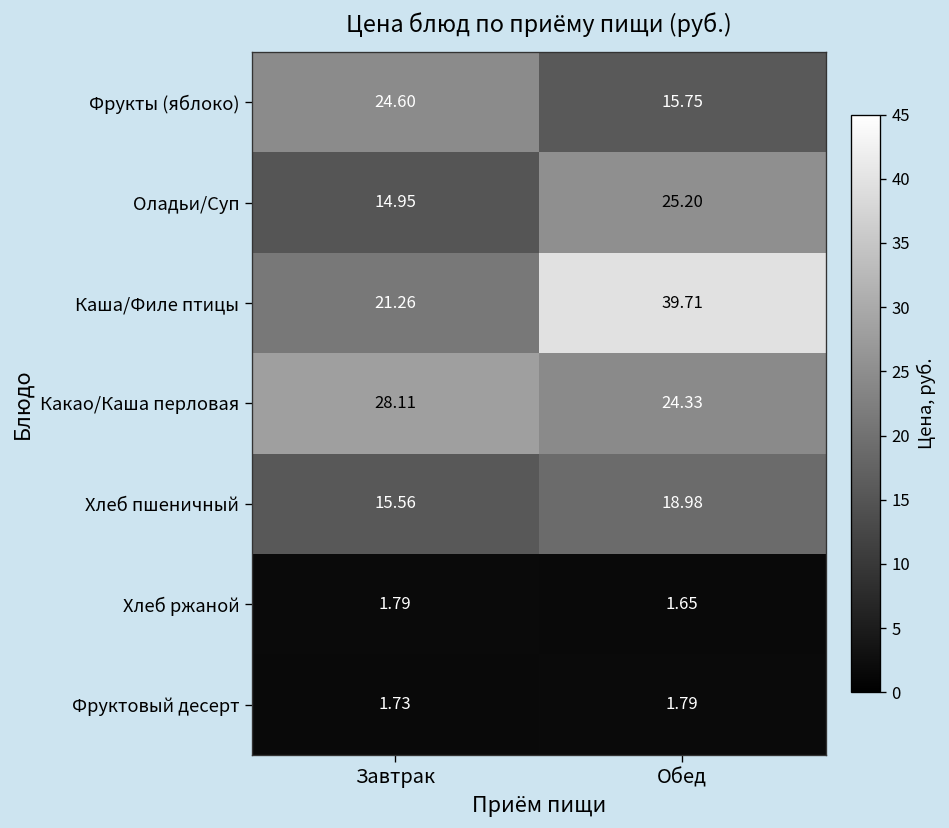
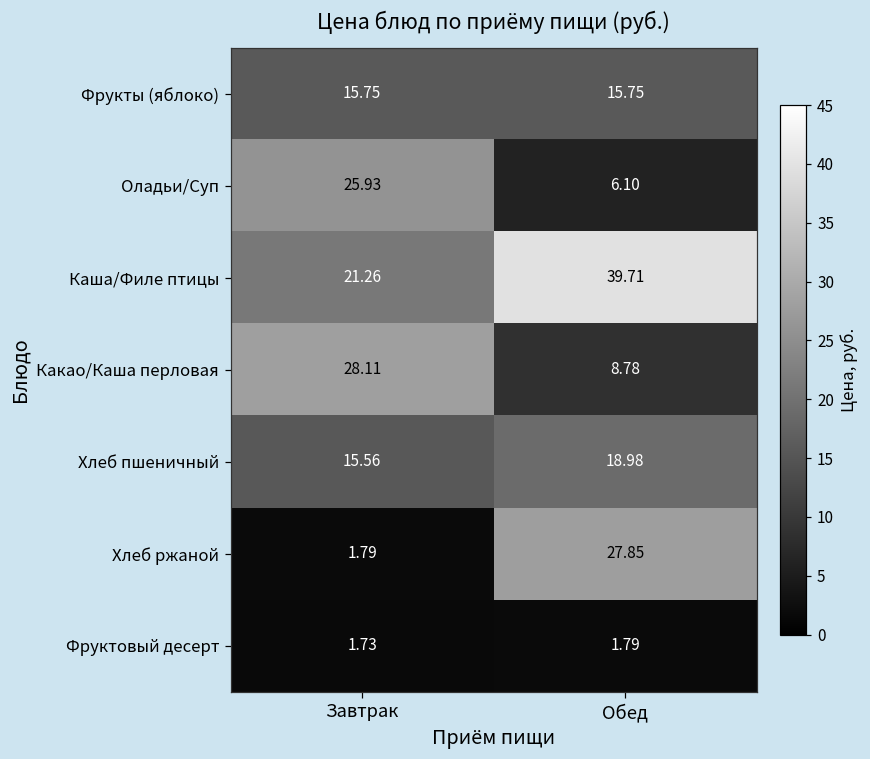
Фрукты (яблоко), Завтрак: 24.60 -> 15.75
Оладьи/Суп, Завтрак: 14.95 -> 25.93
Оладьи/Суп, Обед: 25.20 -> 6.10
Какао/Каша перловая, Обед: 24.33 -> 8.78
Хлеб ржаной, Обед: 1.65 -> 27.85
